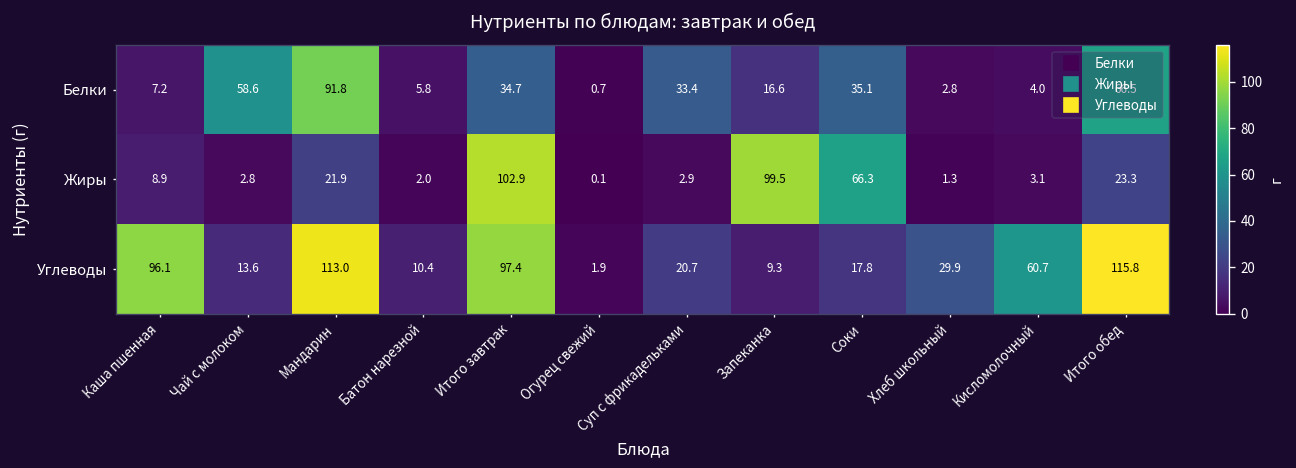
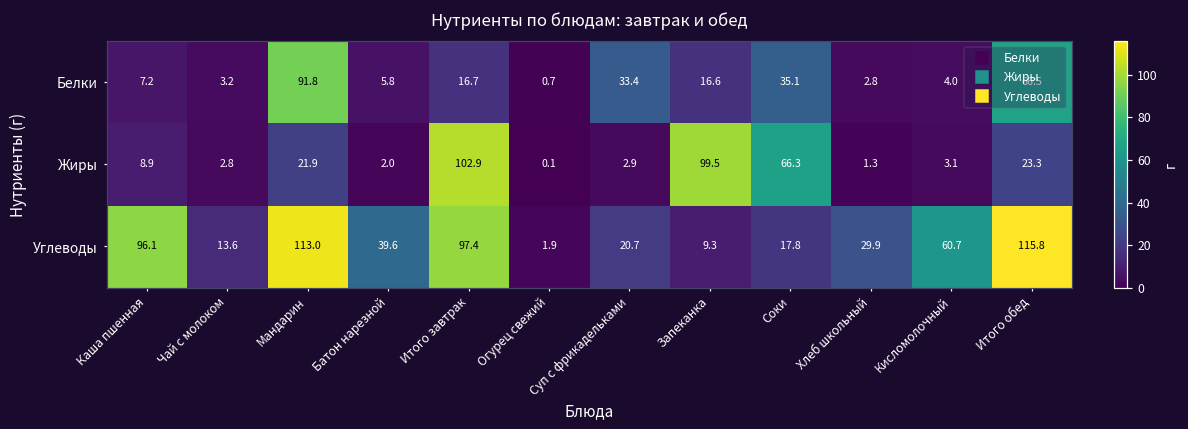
Белки, Чай с молоком: 58.6 -> 3.2
Белки, Итого завтрак: 34.7 -> 16.7
Углеводы, Батон нарезной: 10.4 -> 39.6
